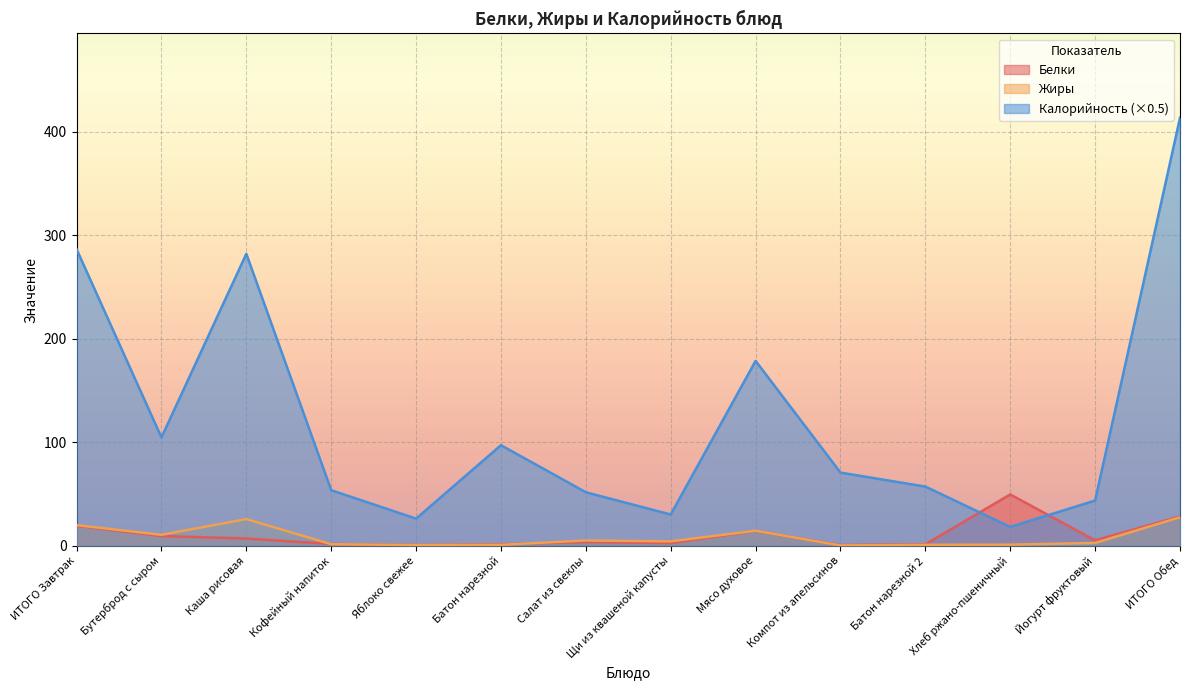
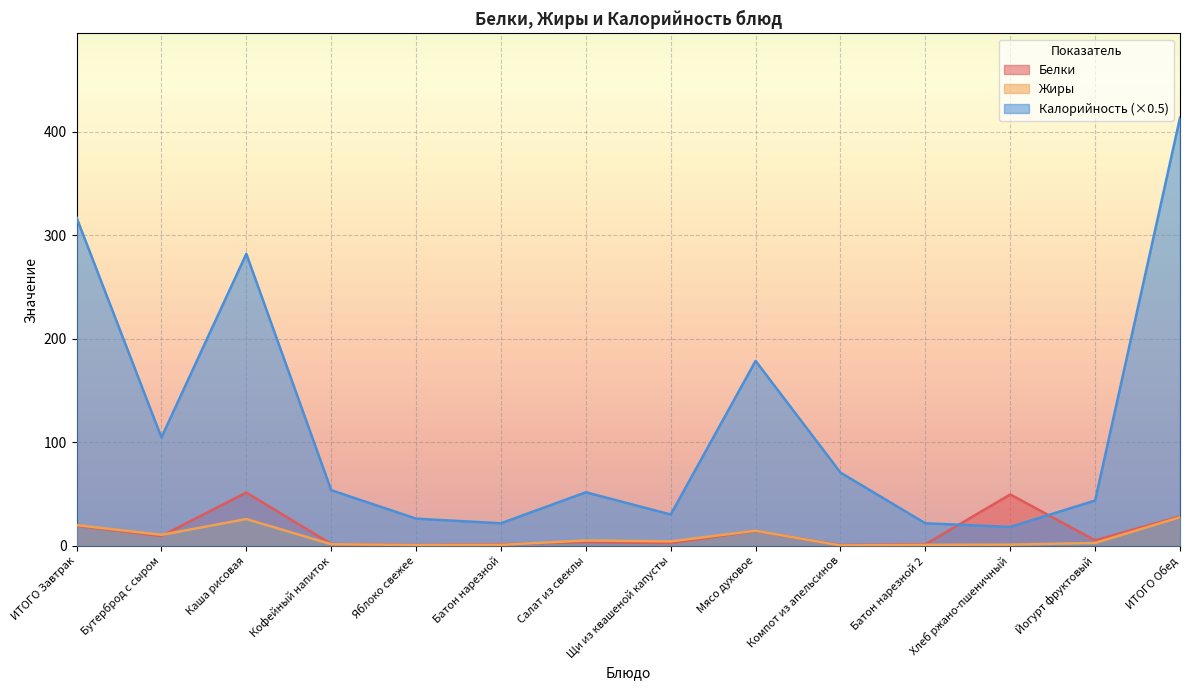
Калорийность (×0.5), ИТОГО Завтрак: 287 -> 317
Белки, Каша рисовая: 7 -> 51
Калорийность (×0.5), Батон нарезной: 97 -> 22
Калорийность (×0.5), Батон нарезной 2: 57 -> 22
